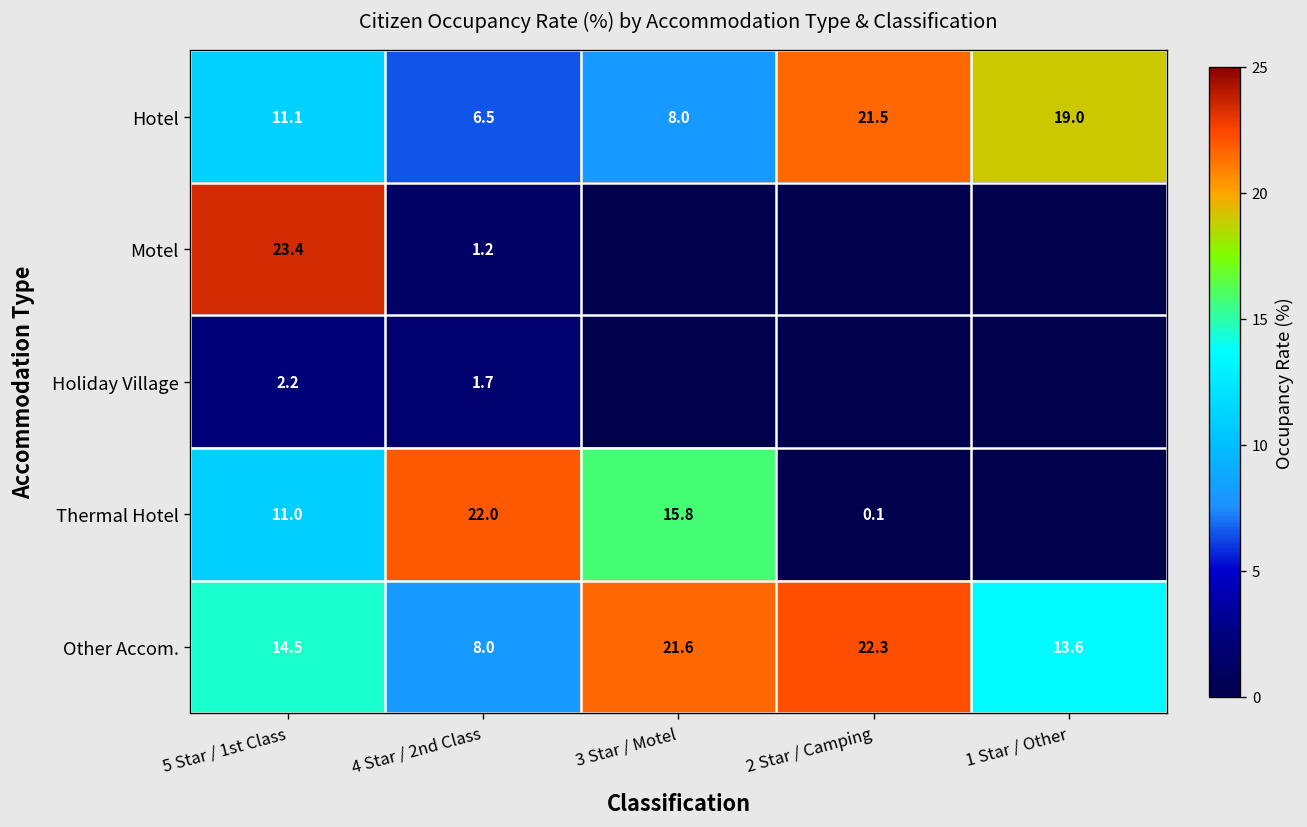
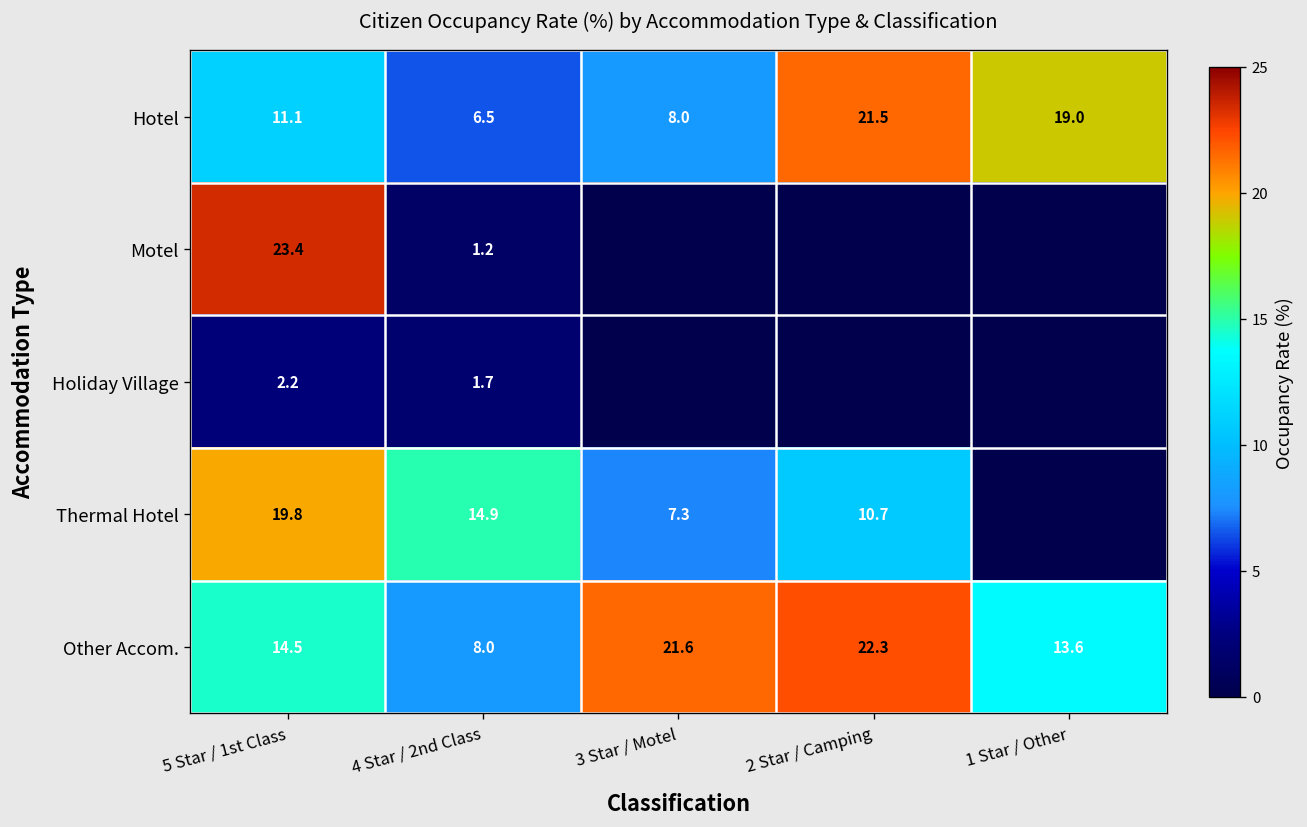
Thermal Hotel, 5 Star / 1st Class: 11.0 -> 19.8
Thermal Hotel, 4 Star / 2nd Class: 22.0 -> 14.9
Thermal Hotel, 3 Star / Motel: 15.8 -> 7.3
Thermal Hotel, 2 Star / Camping: 0.1 -> 10.7
